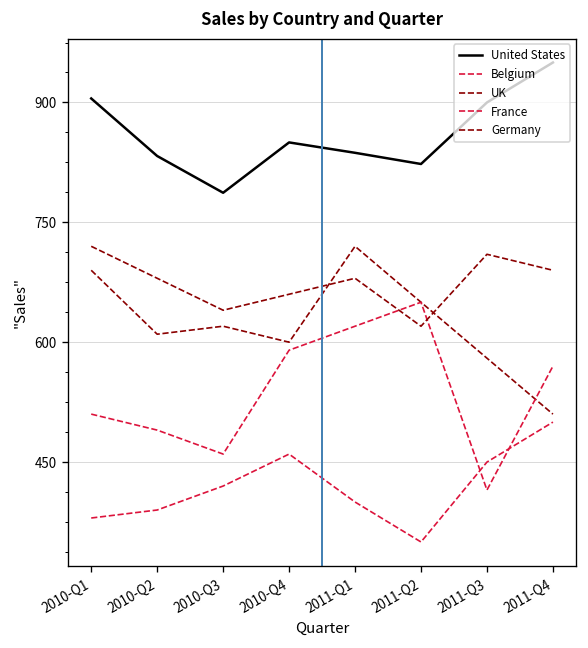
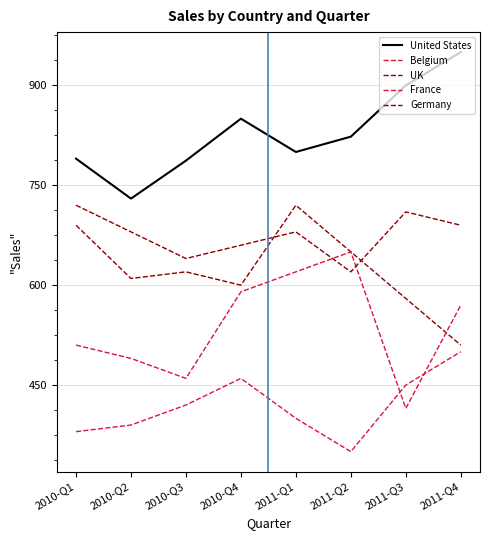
United States, 2010-Q1: 910 -> 790
United States, 2010-Q2: 830 -> 730
United States, 2011-Q1: 840 -> 800
